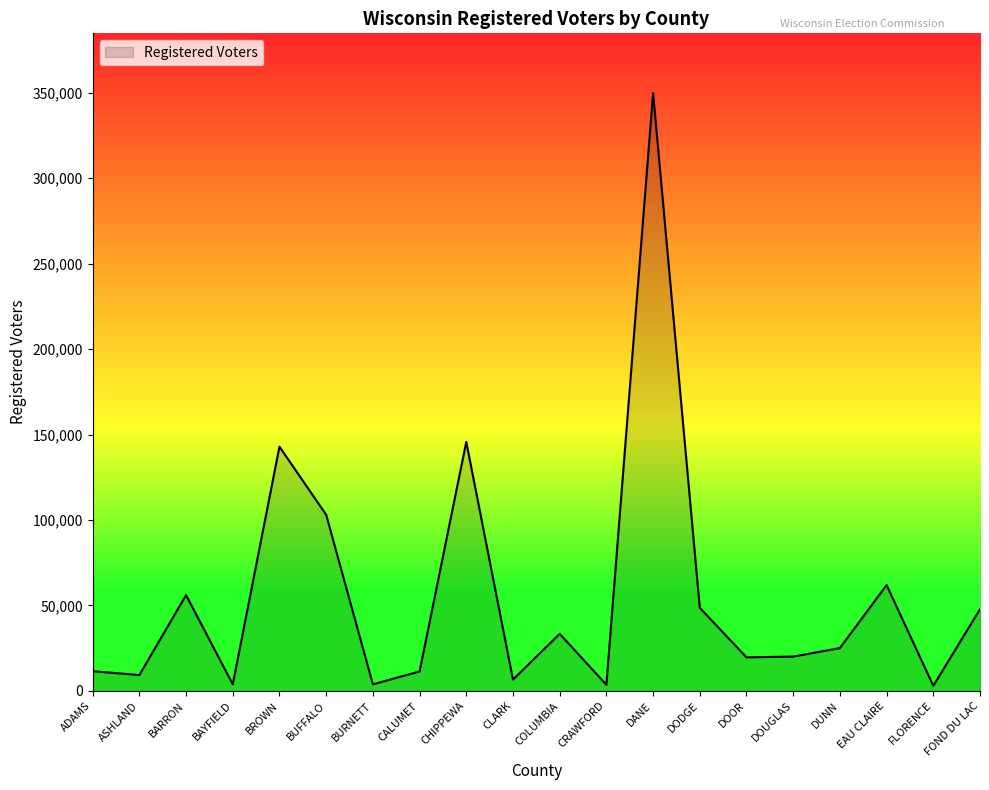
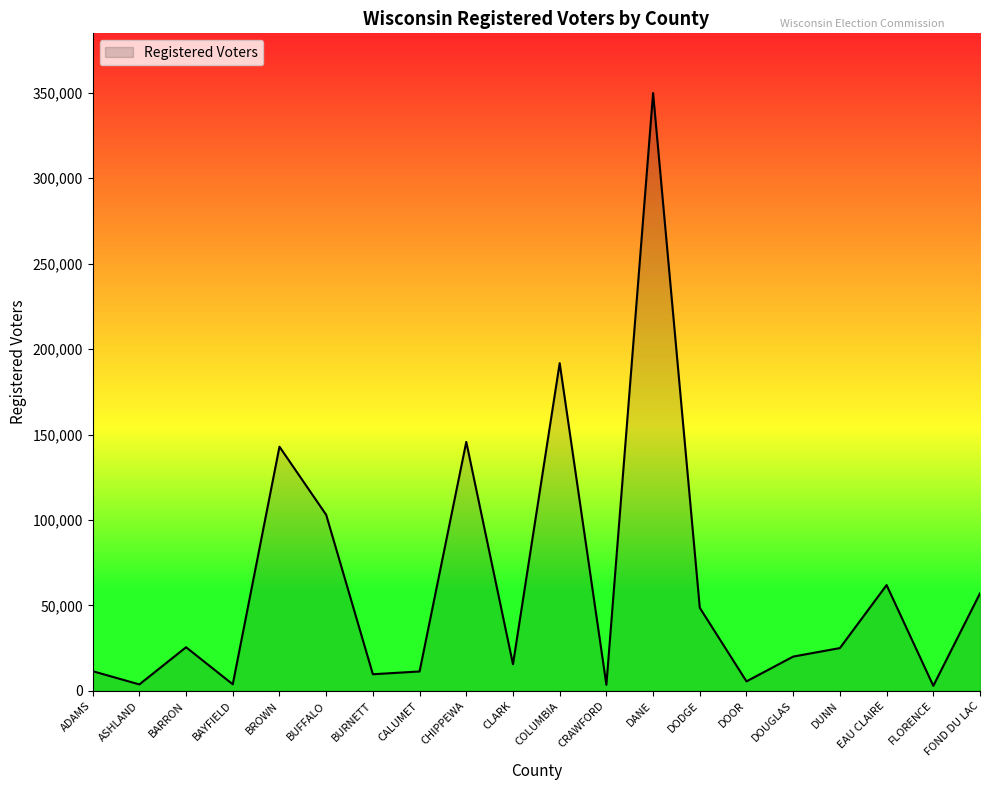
ASHLAND: 9,000 -> 4,000
BARRON: 56,000 -> 26,000
BURNETT: 4,000 -> 10,000
CLARK: 7,000 -> 16,000
COLUMBIA: 33,000 -> 192,000
DOOR: 20,000 -> 6,000
FOND DU LAC: 48,000 -> 57,000
